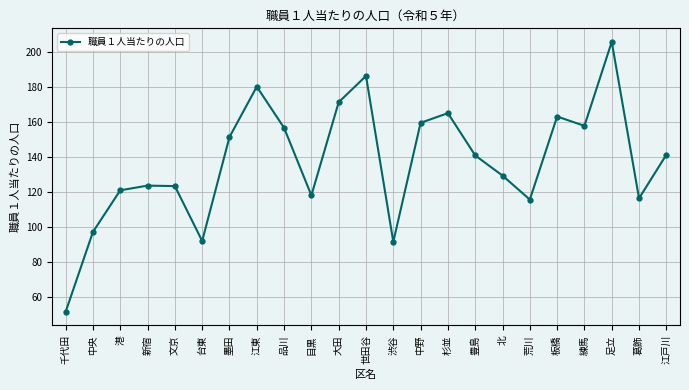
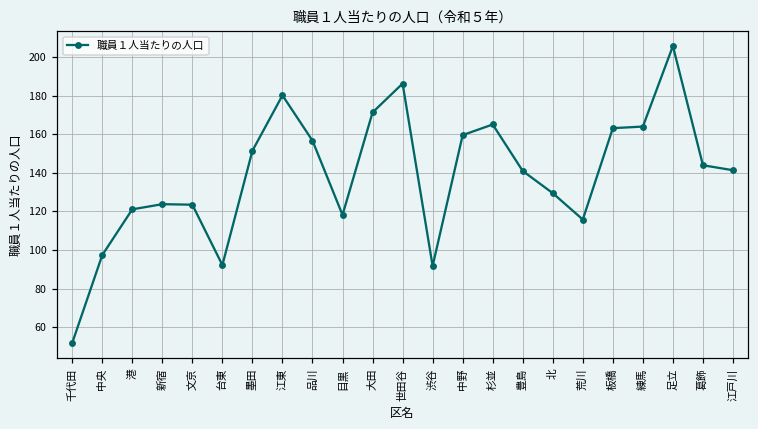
練馬: 158 -> 164
葛飾: 117 -> 144
